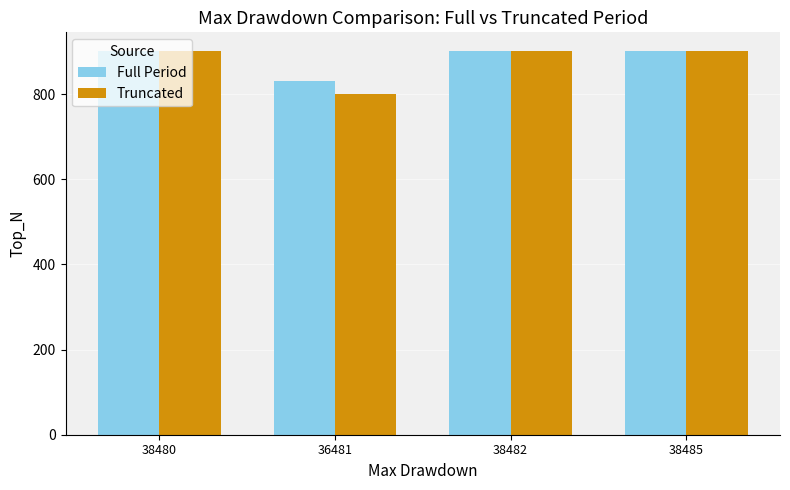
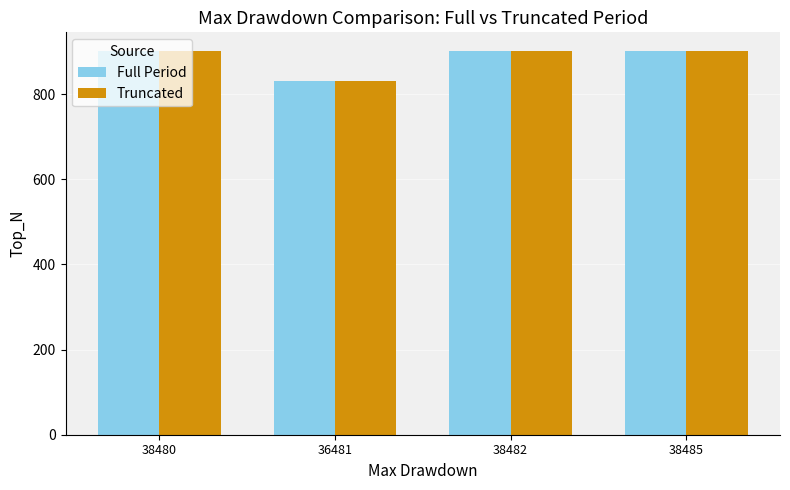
Truncated, 36481: 800 -> 830
